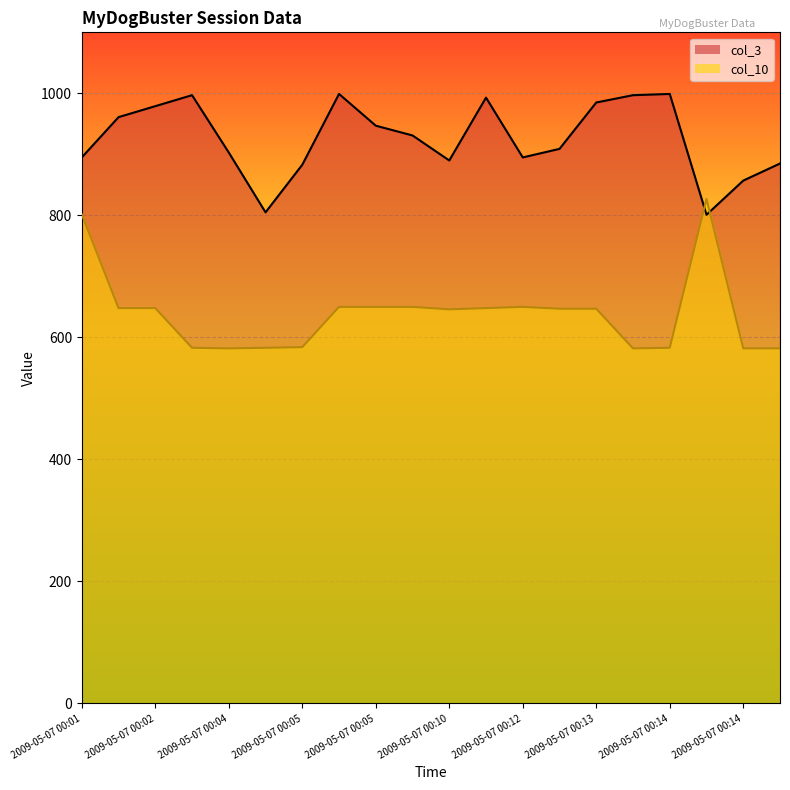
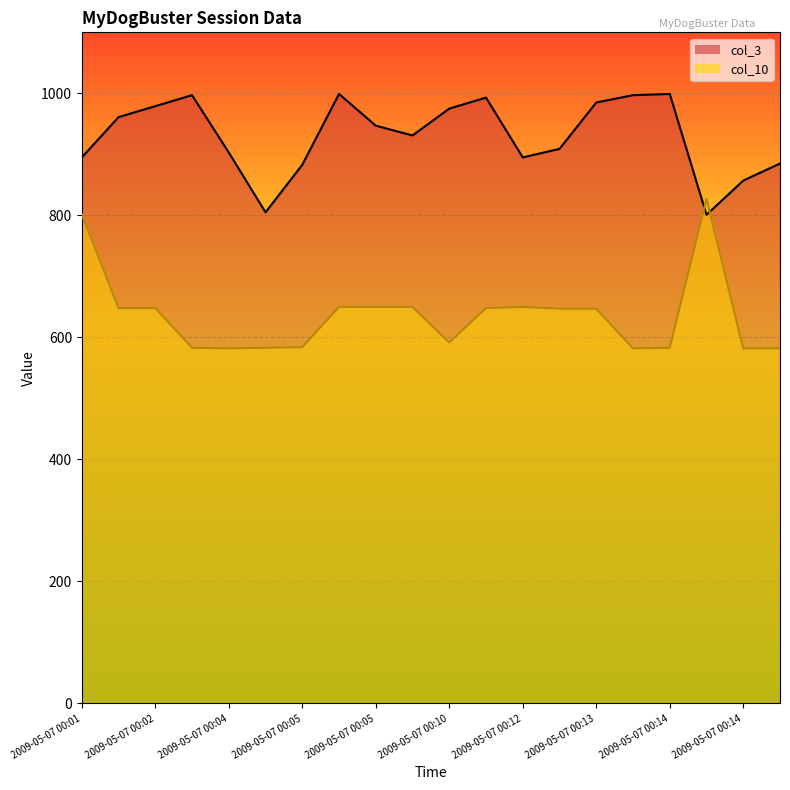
col_3, 2009-05-07 00:10: 890 -> 980
col_10, 2009-05-07 00:10: 650 -> 590
